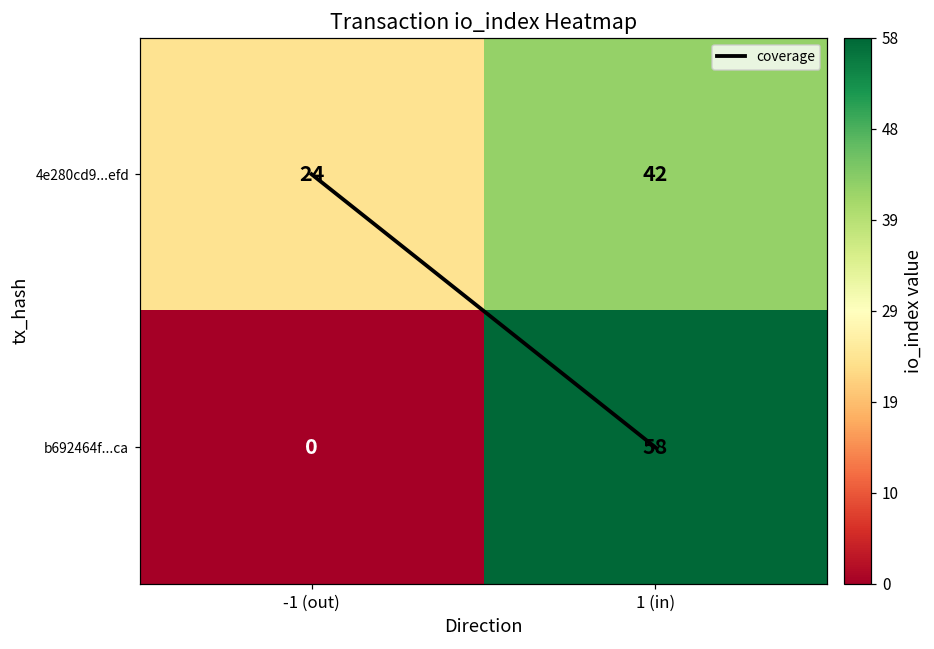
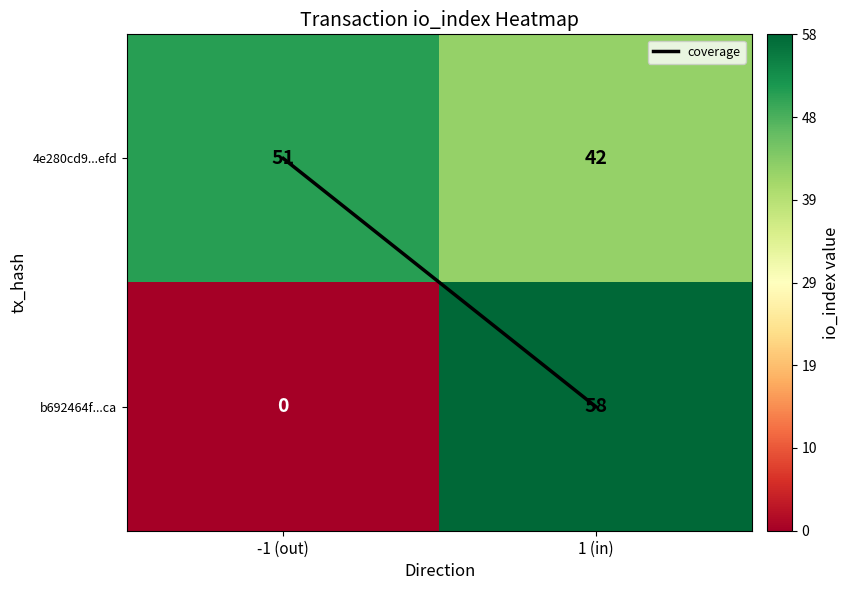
4e280cd9...efd, -1 (out): 24 -> 51
